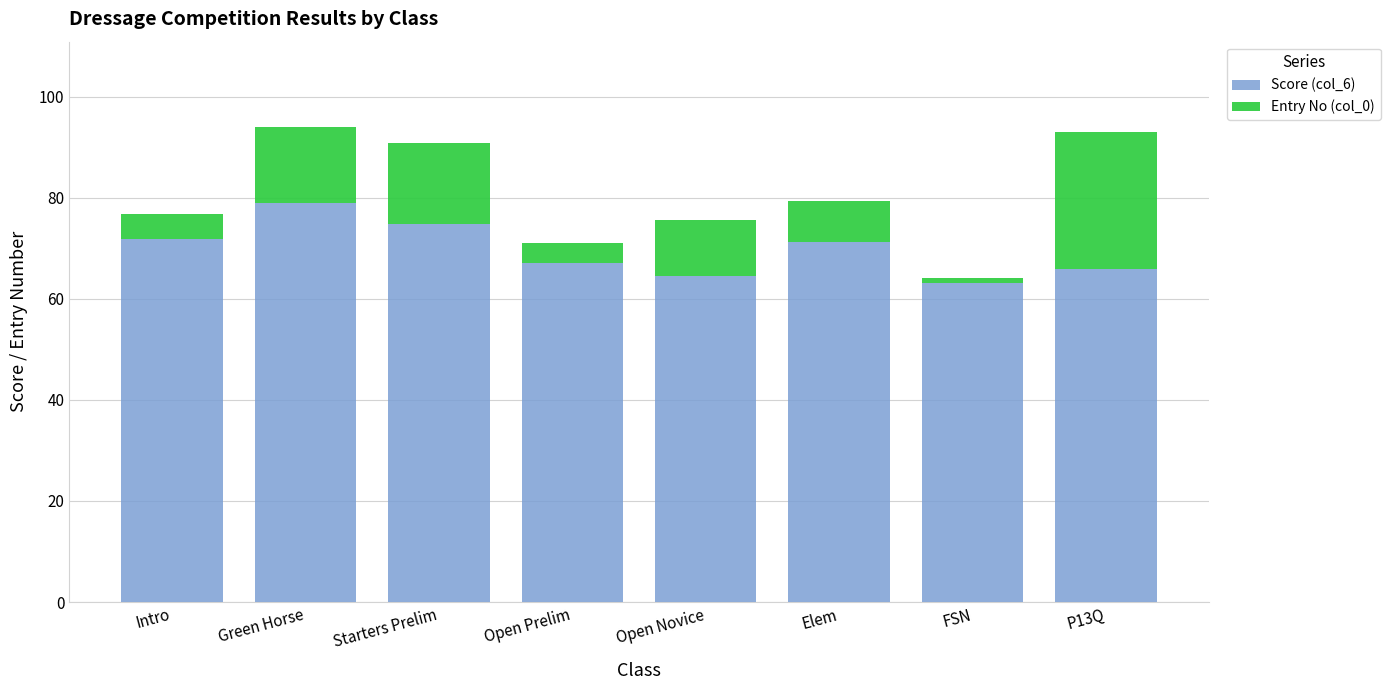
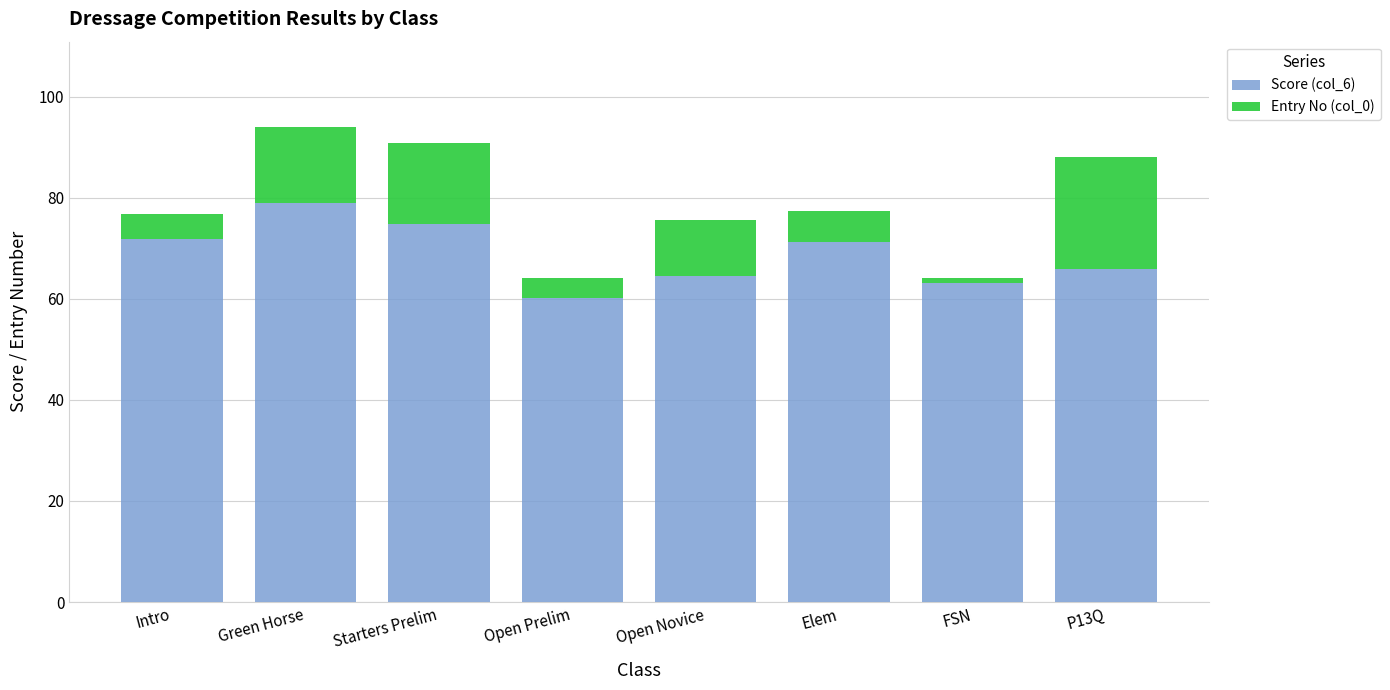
Score (col_6), Open Prelim: 67 -> 60
Entry No (col_0), Elem: 8 -> 6
Entry No (col_0), P13Q: 27 -> 22
